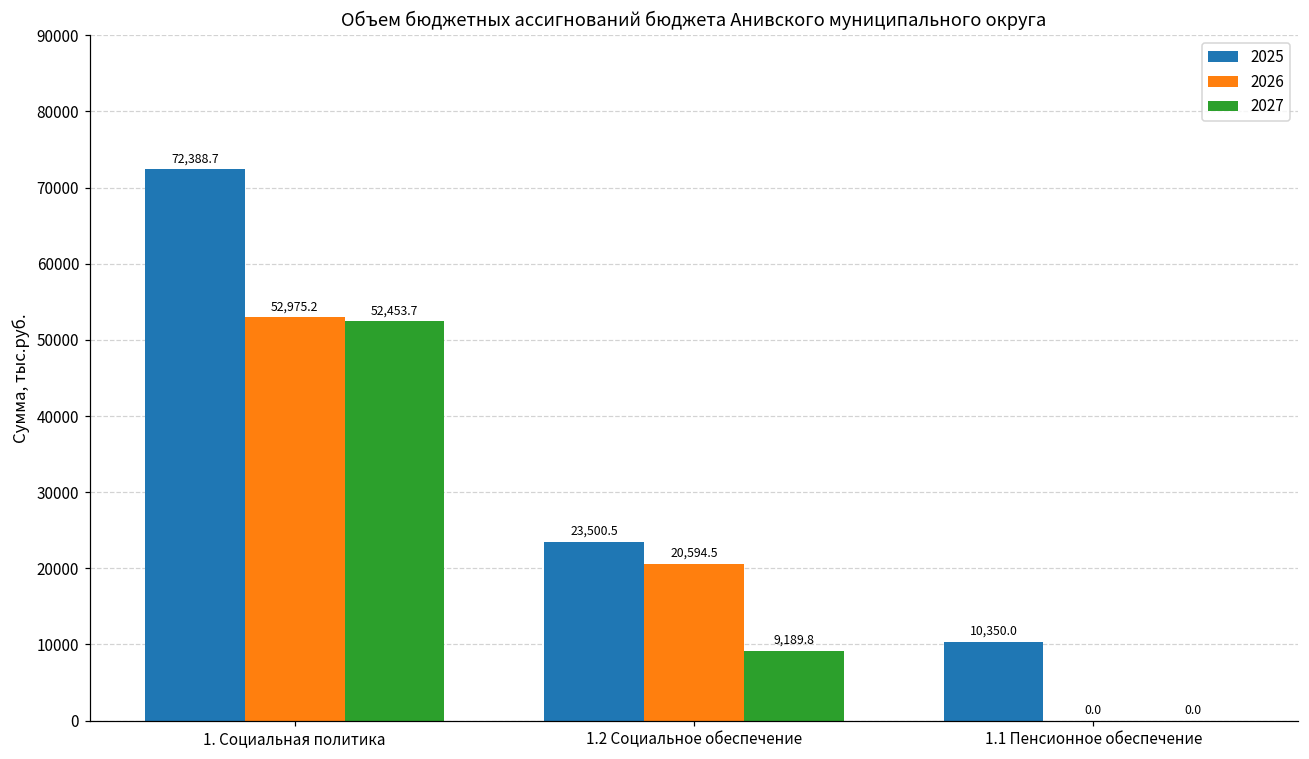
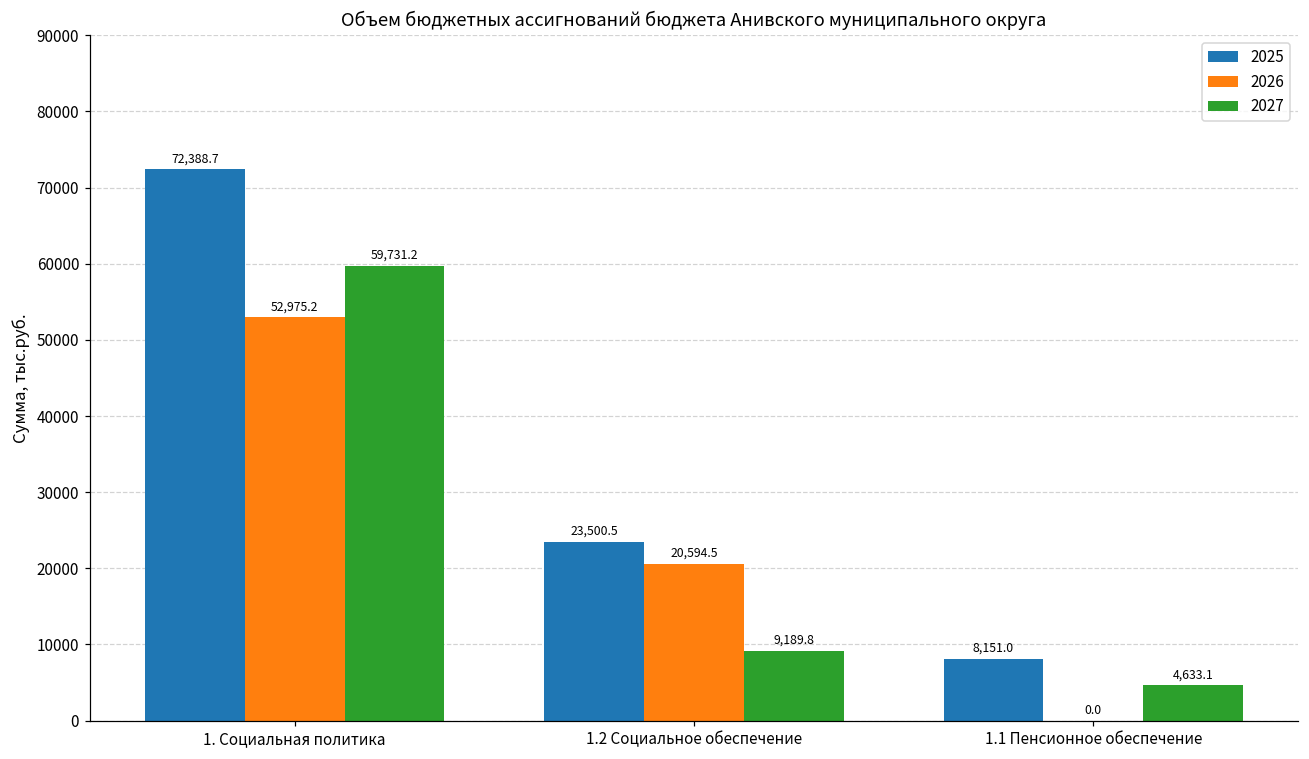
2027, 1. Социальная политика: 52,453.7 -> 59,731.2
2025, 1.1 Пенсионное обеспечение: 10,350.0 -> 8,151.0
2027, 1.1 Пенсионное обеспечение: 0.0 -> 4,633.1
